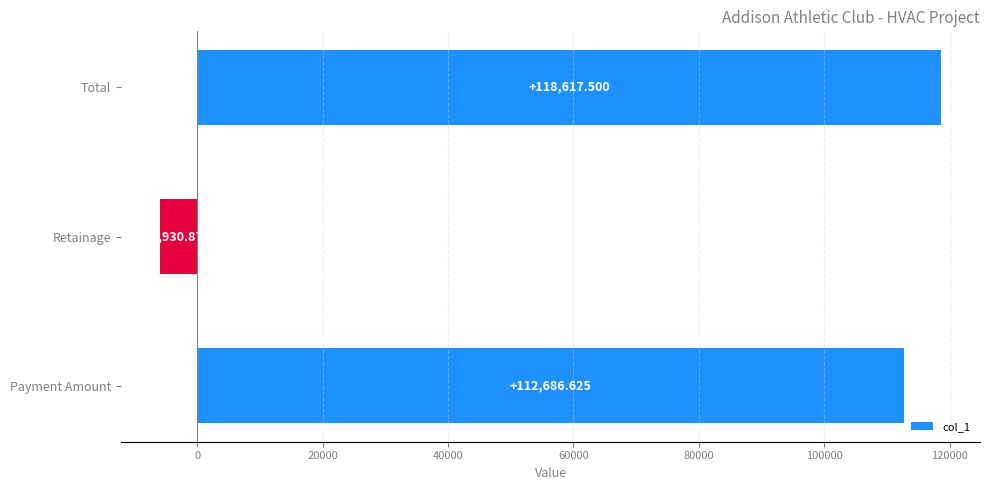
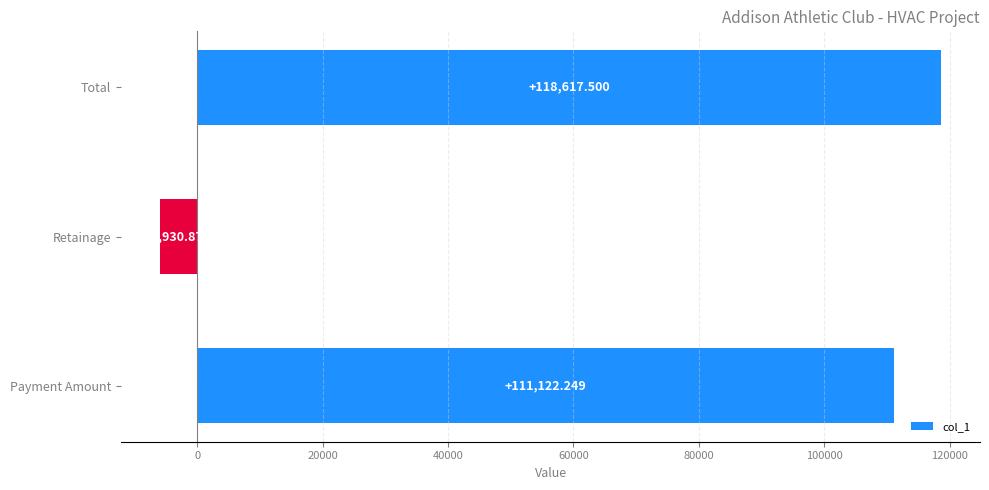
Payment Amount: +112,686.625 -> +111,122.249
